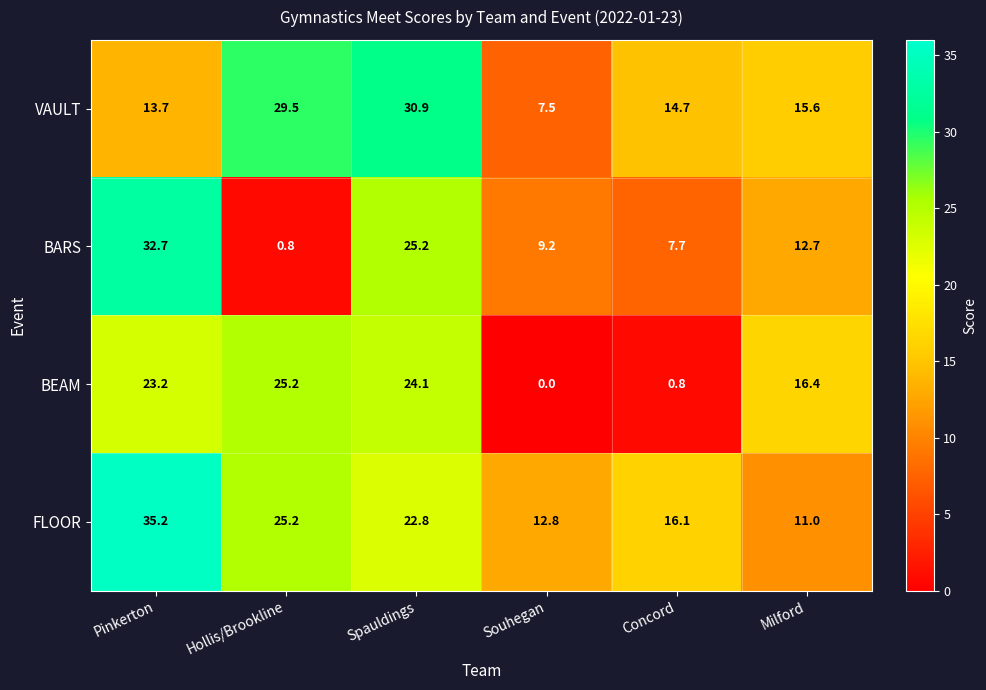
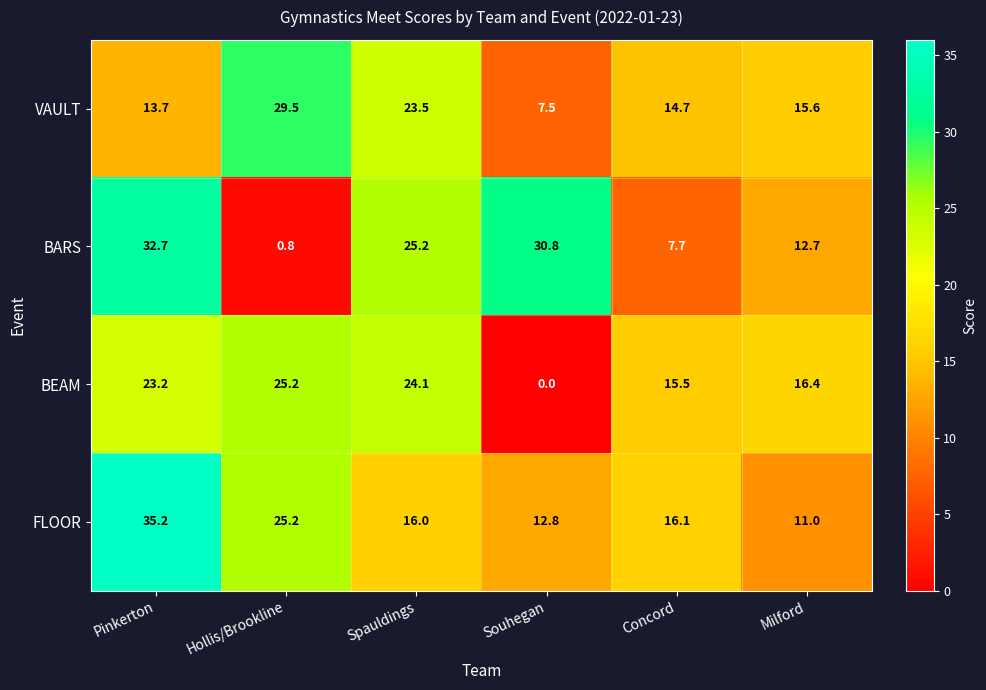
VAULT, Spauldings: 30.9 -> 23.5
BARS, Souhegan: 9.2 -> 30.8
BEAM, Concord: 0.8 -> 15.5
FLOOR, Spauldings: 22.8 -> 16.0
